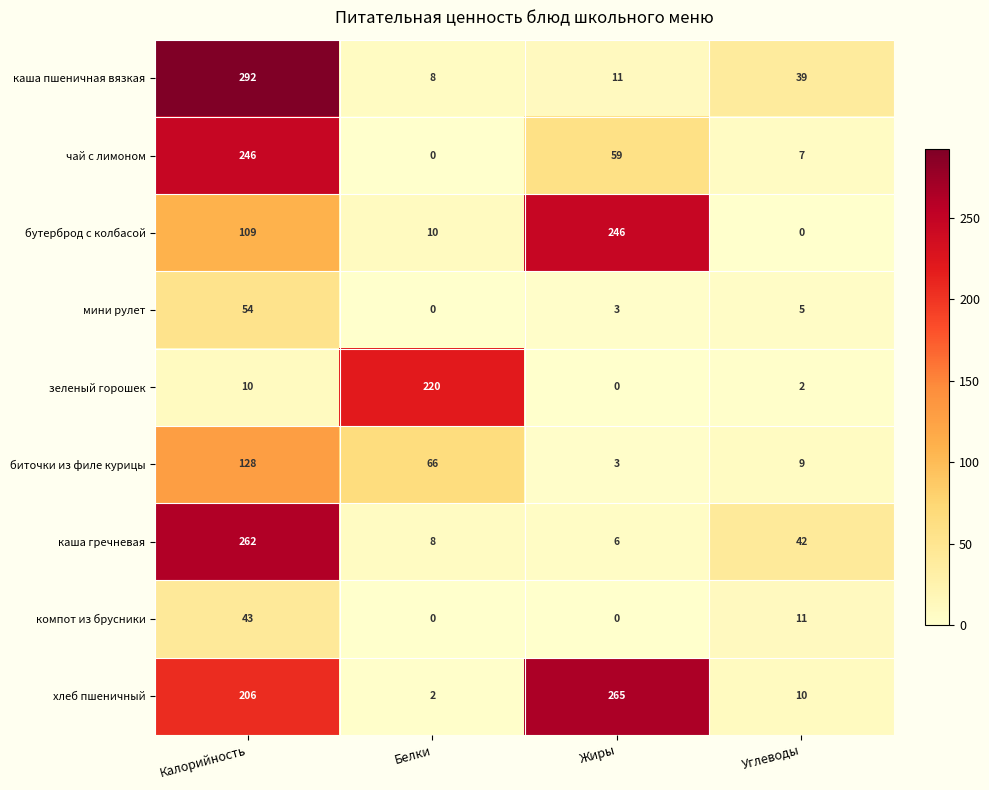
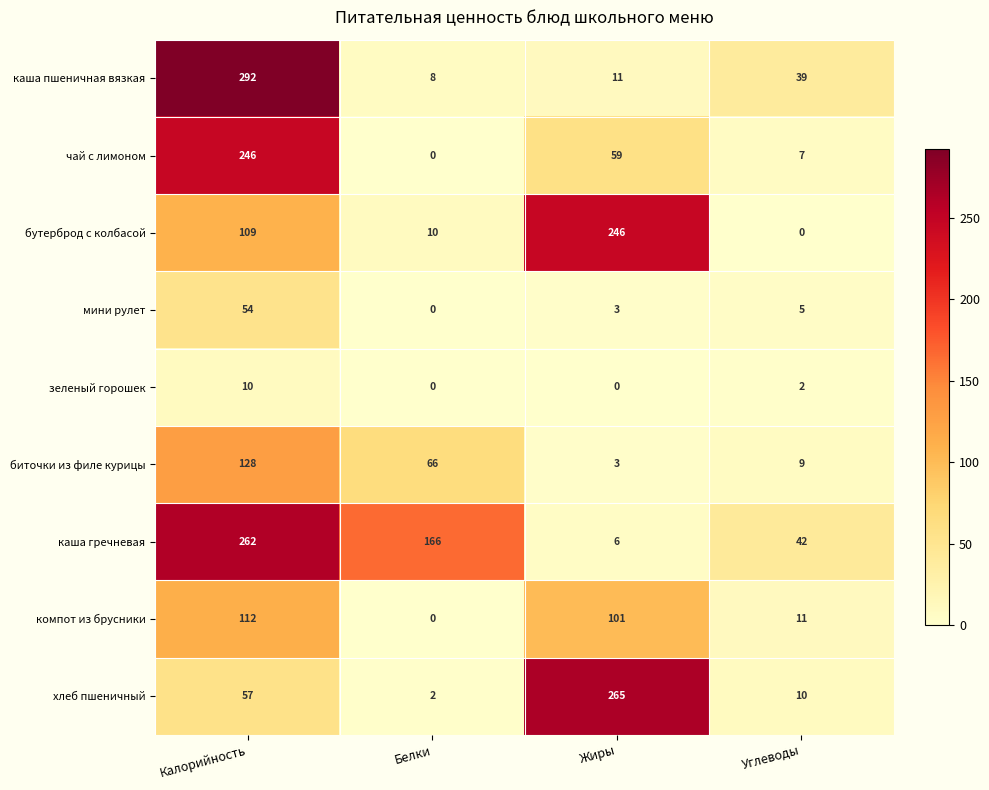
зеленый горошек, Белки: 220 -> 0
каша гречневая, Белки: 8 -> 166
компот из брусники, Калорийность: 43 -> 112
компот из брусники, Жиры: 0 -> 101
хлеб пшеничный, Калорийность: 206 -> 57
